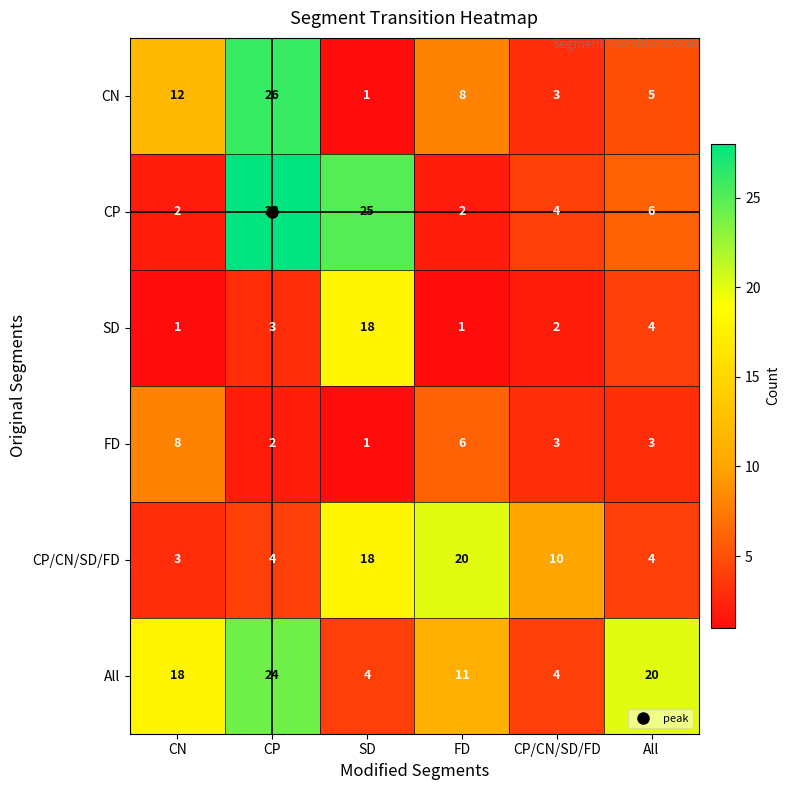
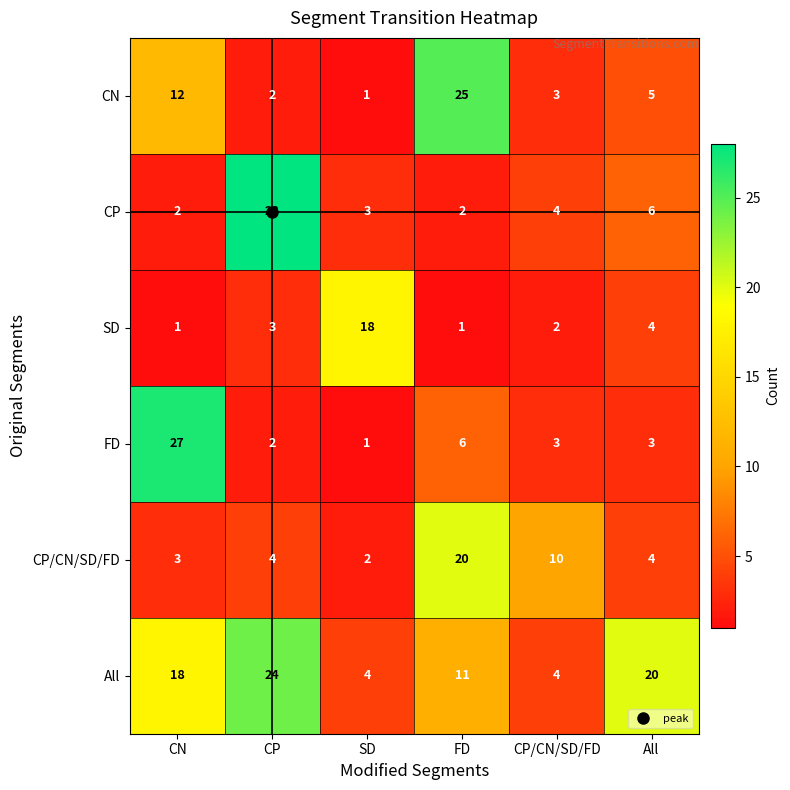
CN, CP: 26 -> 2
CN, FD: 8 -> 25
CP, SD: 25 -> 3
FD, CN: 8 -> 27
CP/CN/SD/FD, SD: 18 -> 2
